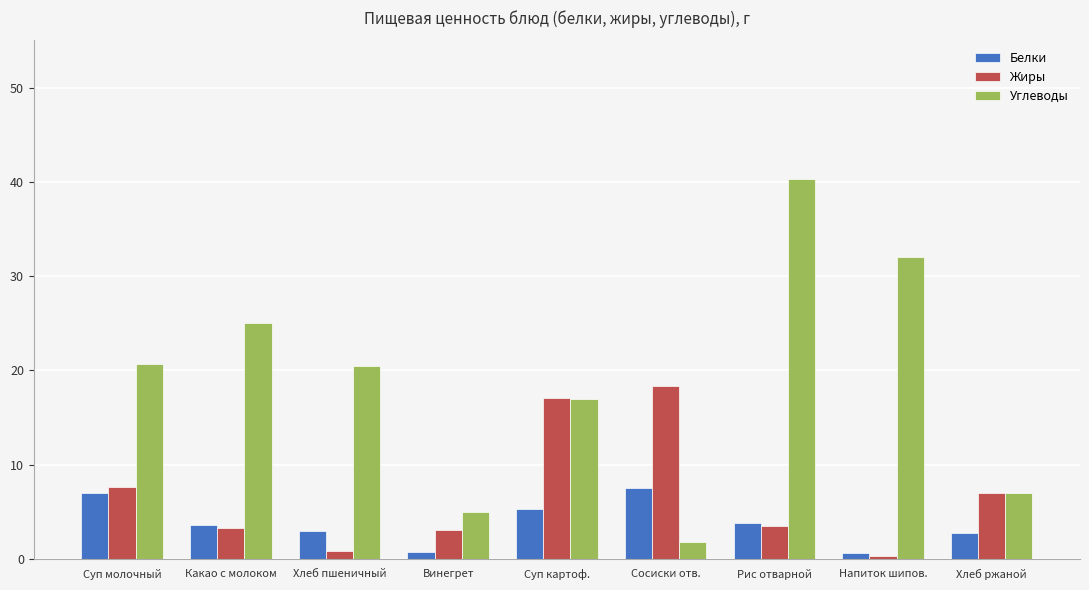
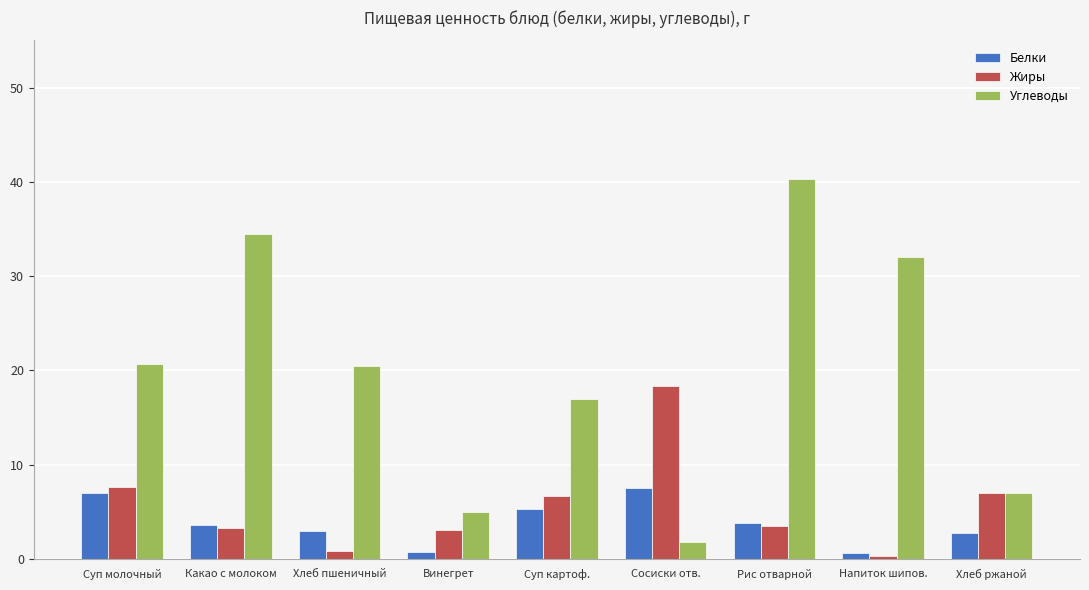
Углеводы, Какао с молоком: 25 -> 35
Жиры, Суп картоф.: 17 -> 7
